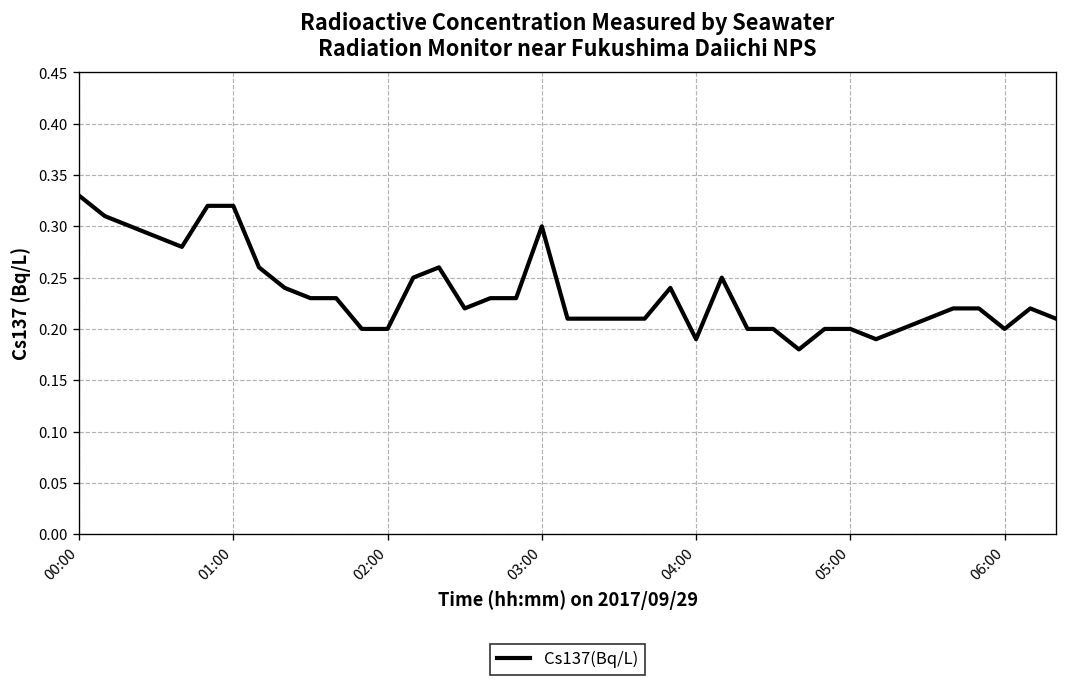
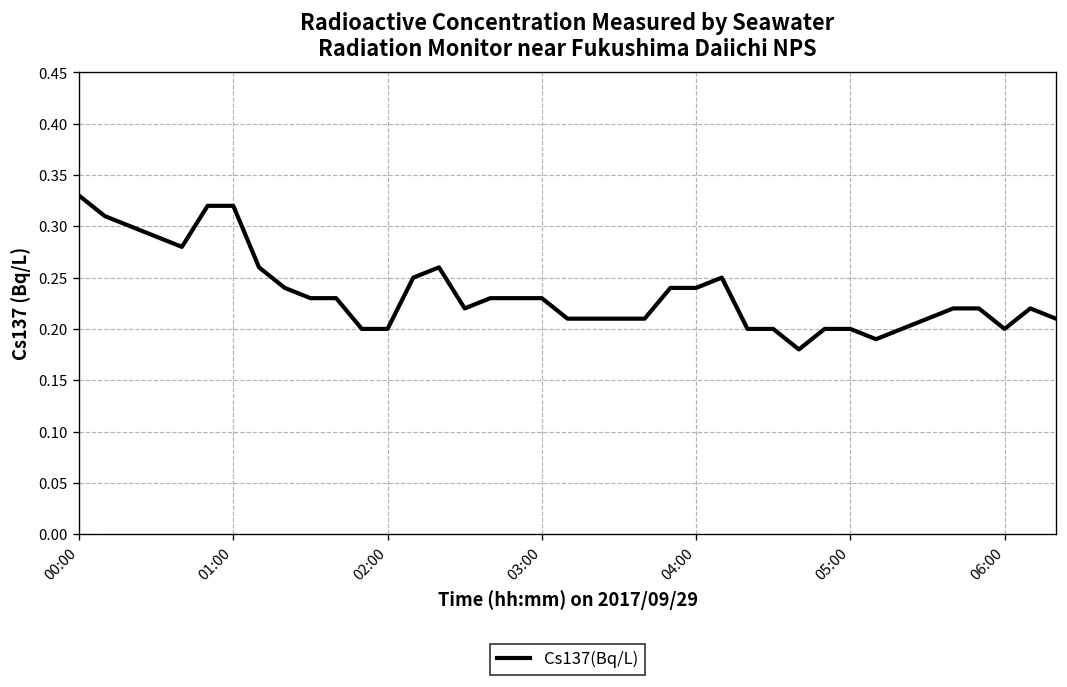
03:00: 0.30 -> 0.23
04:00: 0.19 -> 0.24
